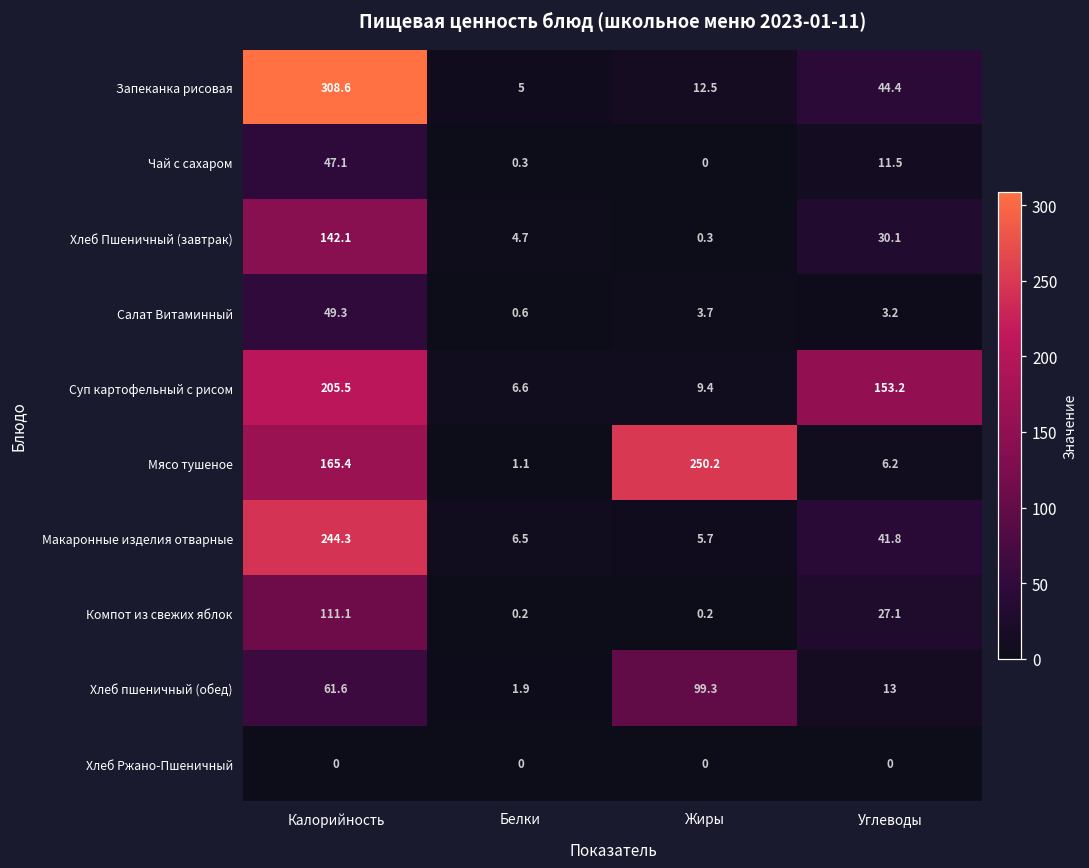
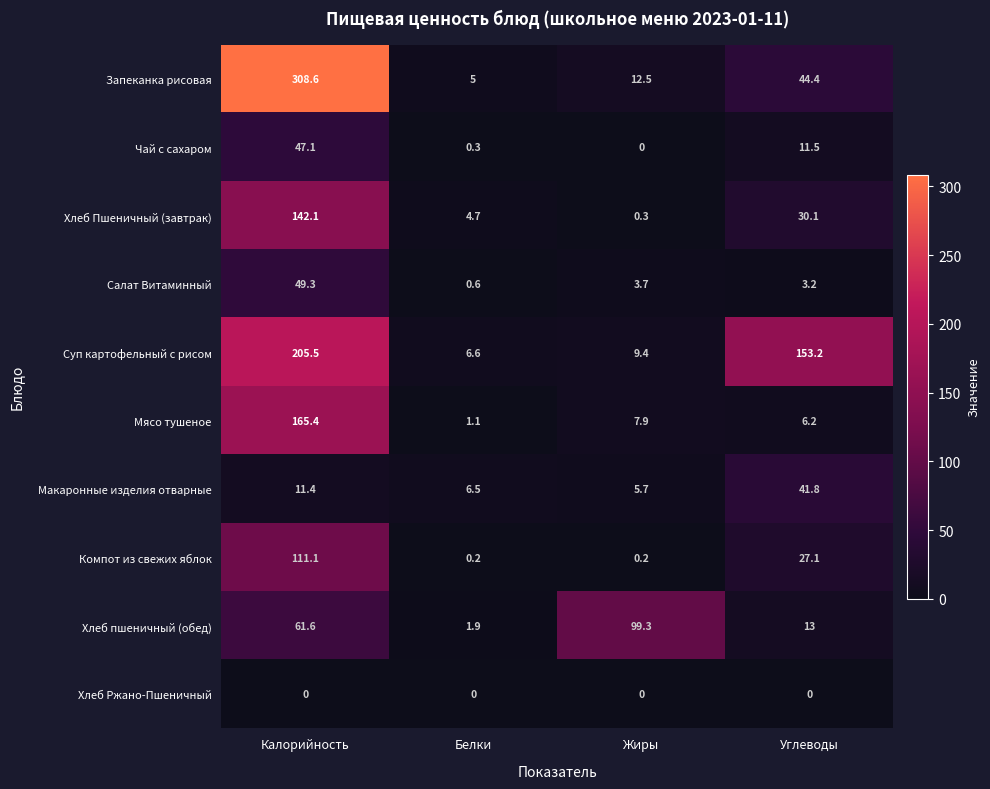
Мясо тушеное, Жиры: 250.2 -> 7.9
Макаронные изделия отварные, Калорийность: 244.3 -> 11.4
